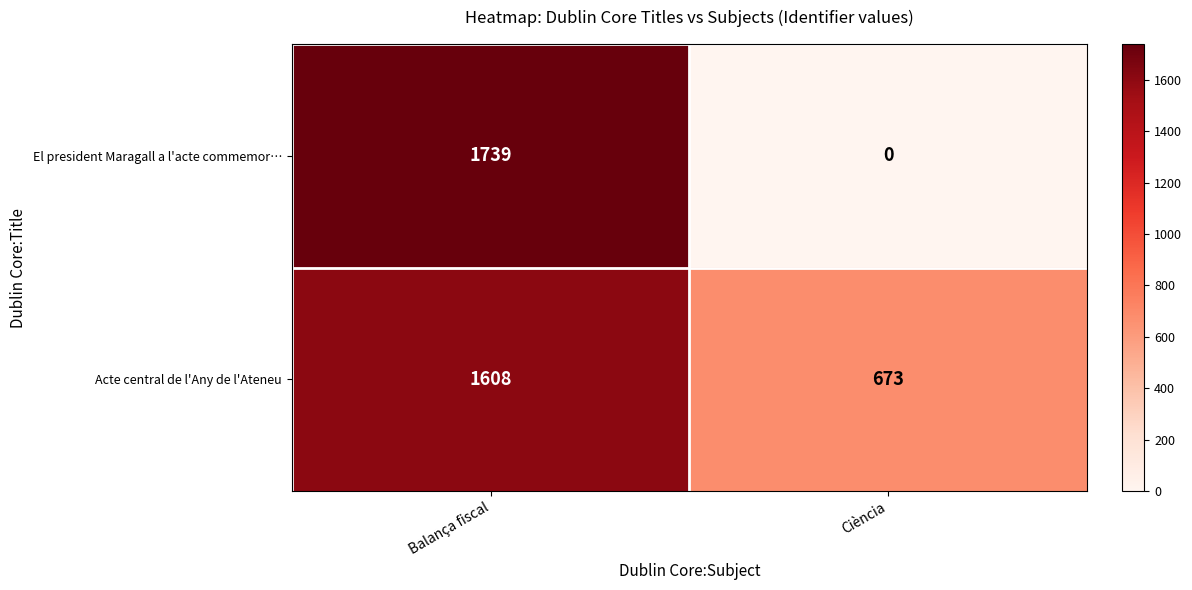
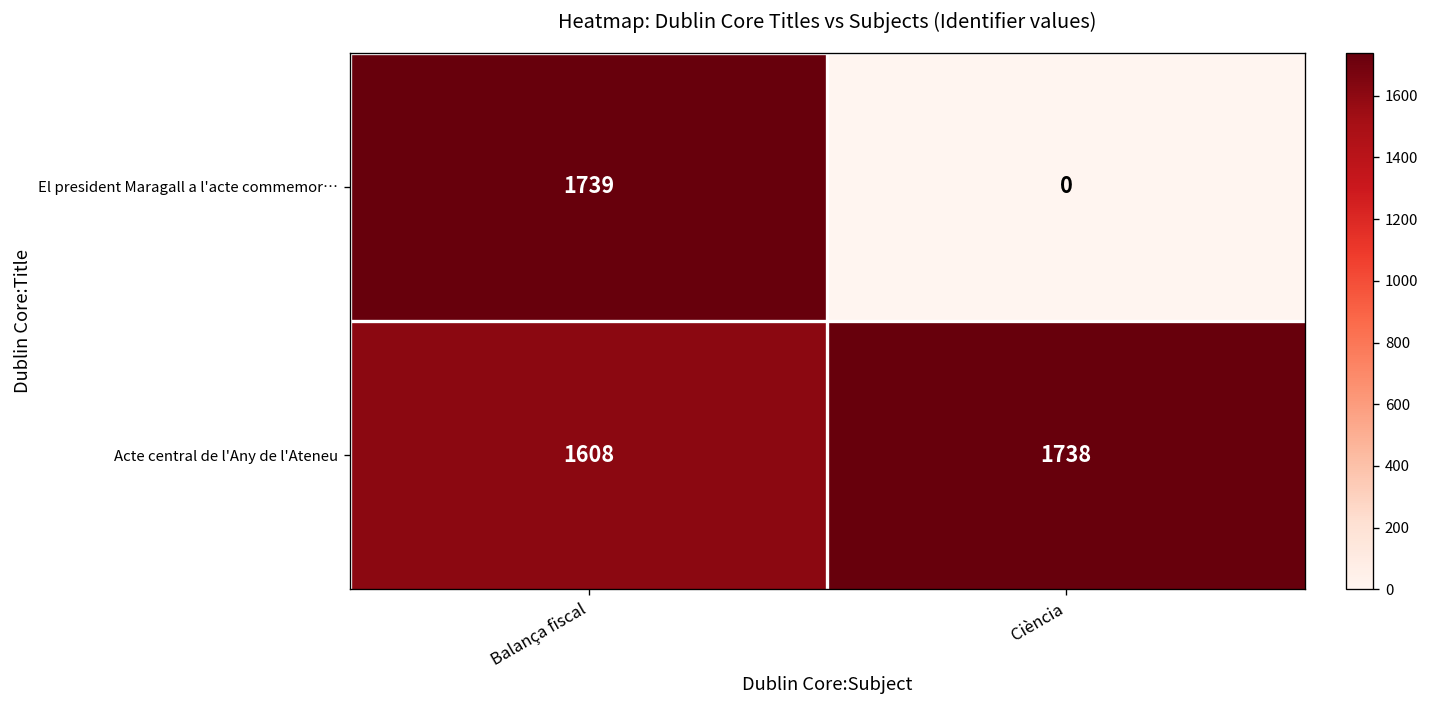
Acte central de l'Any de l'Ateneu, Ciència: 673 -> 1738
